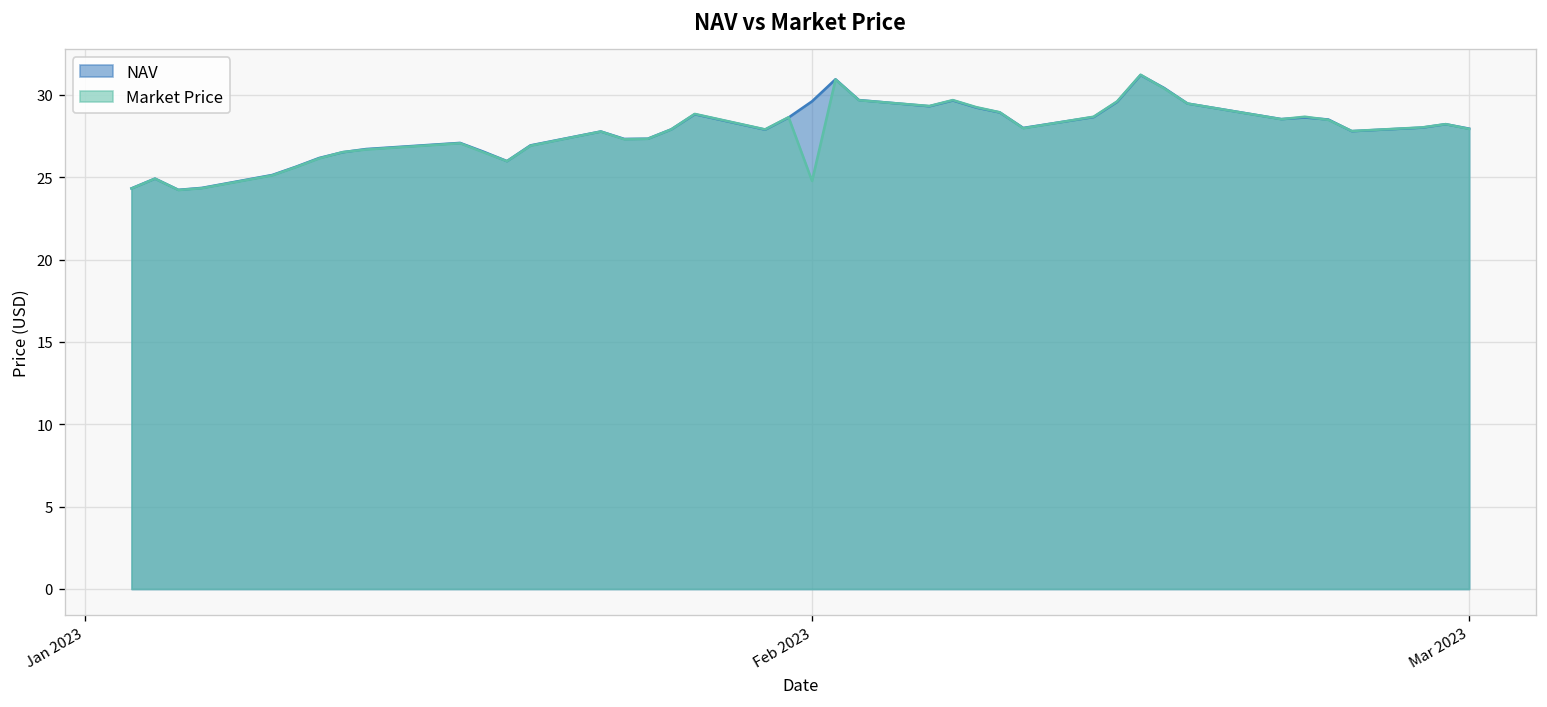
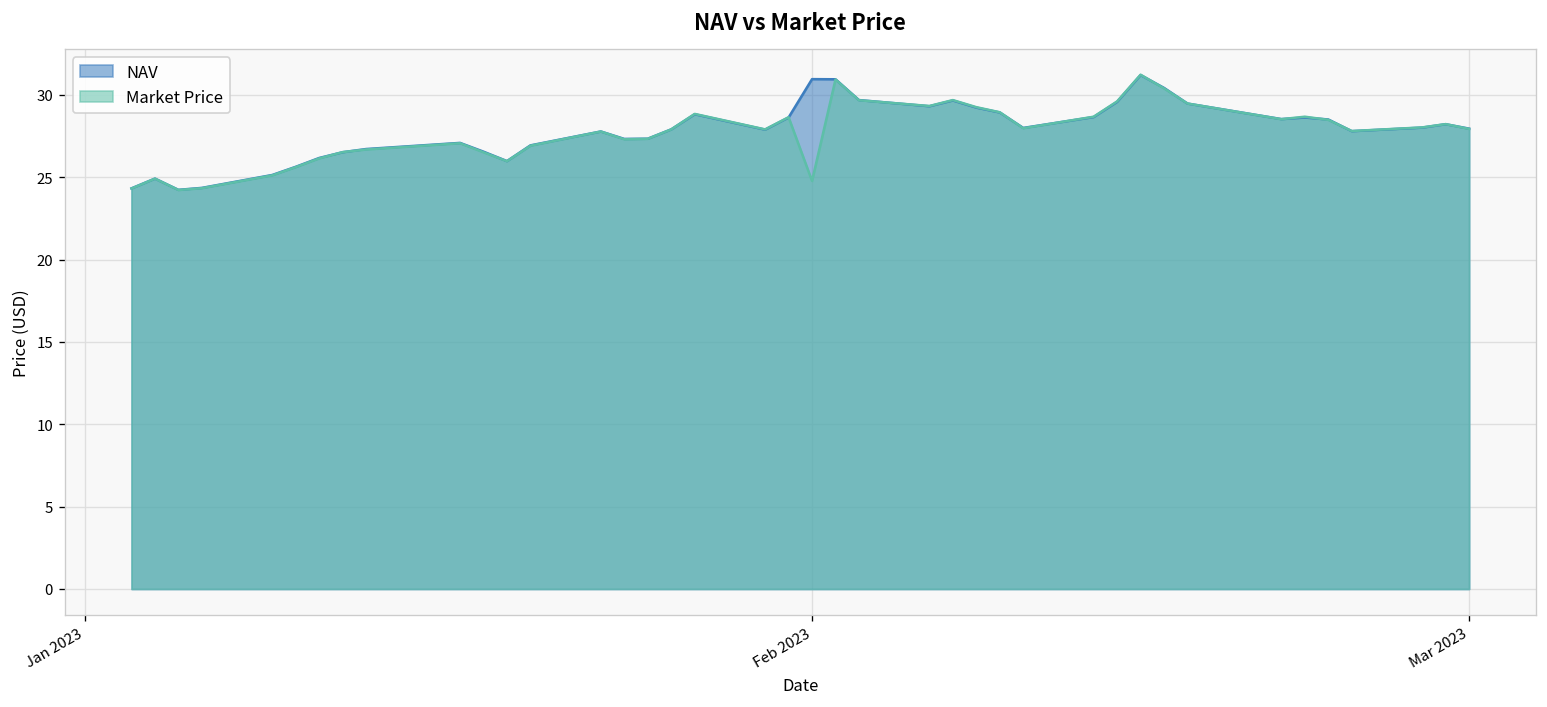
NAV, Feb 2023: 29.6 -> 31.0
